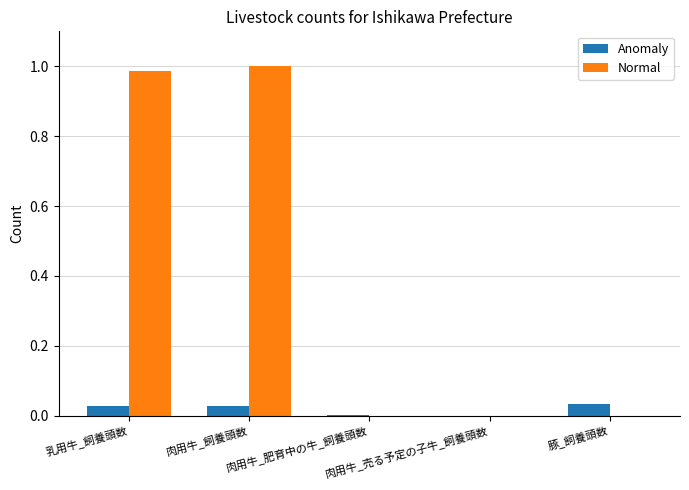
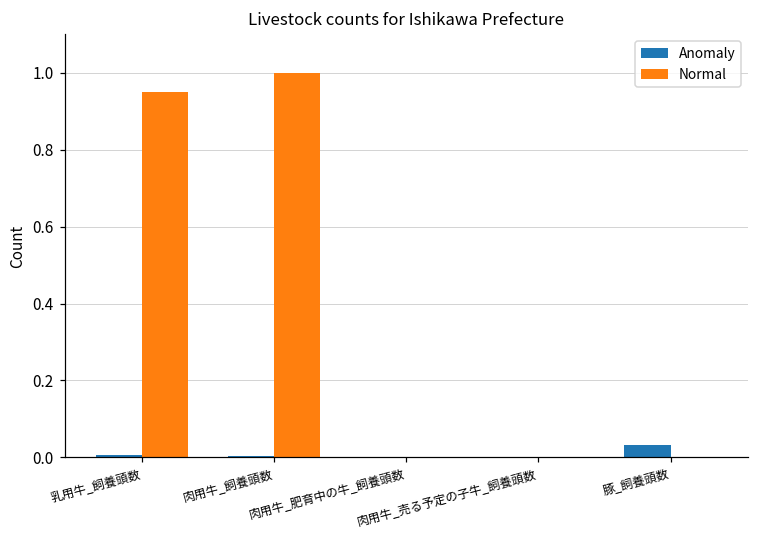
Anomaly, 乳用牛_飼養頭数: 0.03 -> 0.00
Normal, 乳用牛_飼養頭数: 0.99 -> 0.95
Anomaly, 肉用牛_飼養頭数: 0.03 -> 0.00
